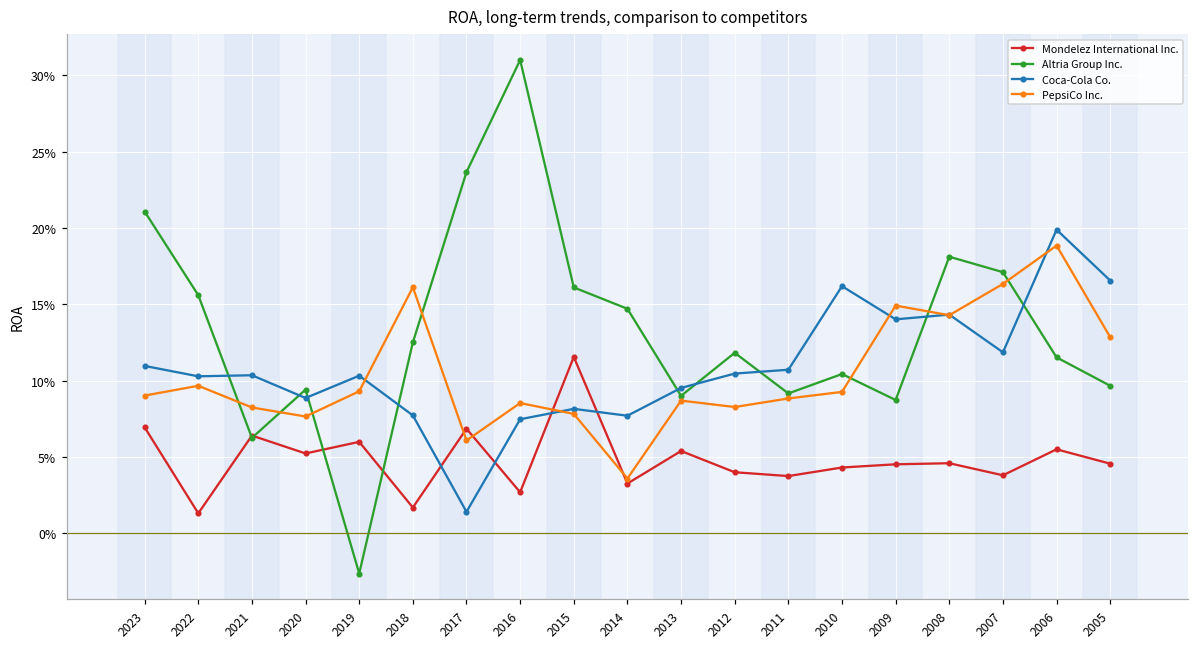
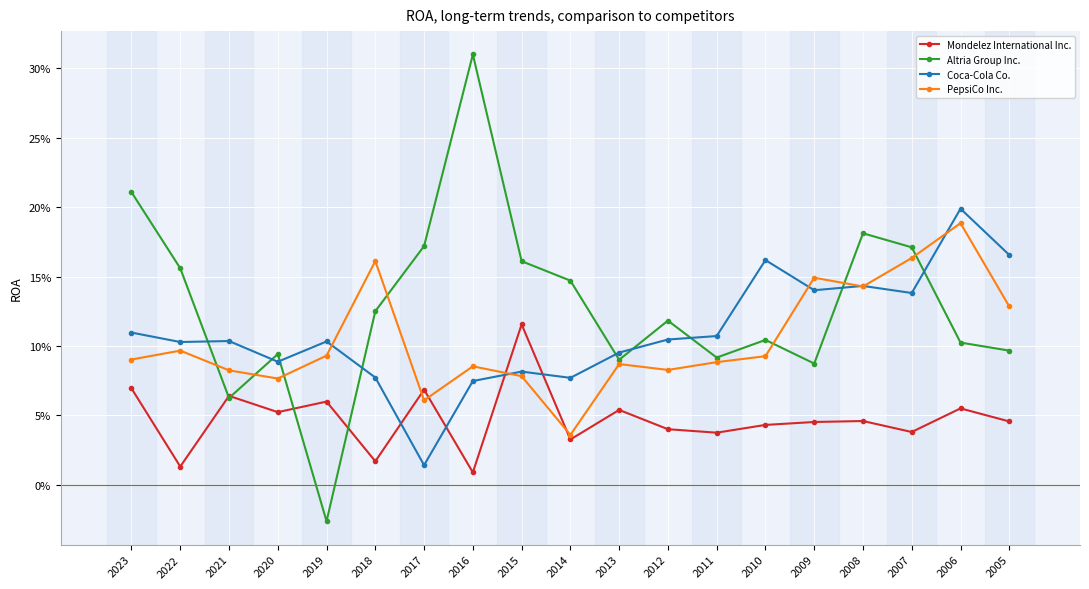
Altria Group Inc., 2017: 23.7% -> 17.2%
Mondelez International Inc., 2016: 2.7% -> 0.9%
Coca-Cola Co., 2007: 11.9% -> 13.8%
Altria Group Inc., 2006: 11.5% -> 10.3%
